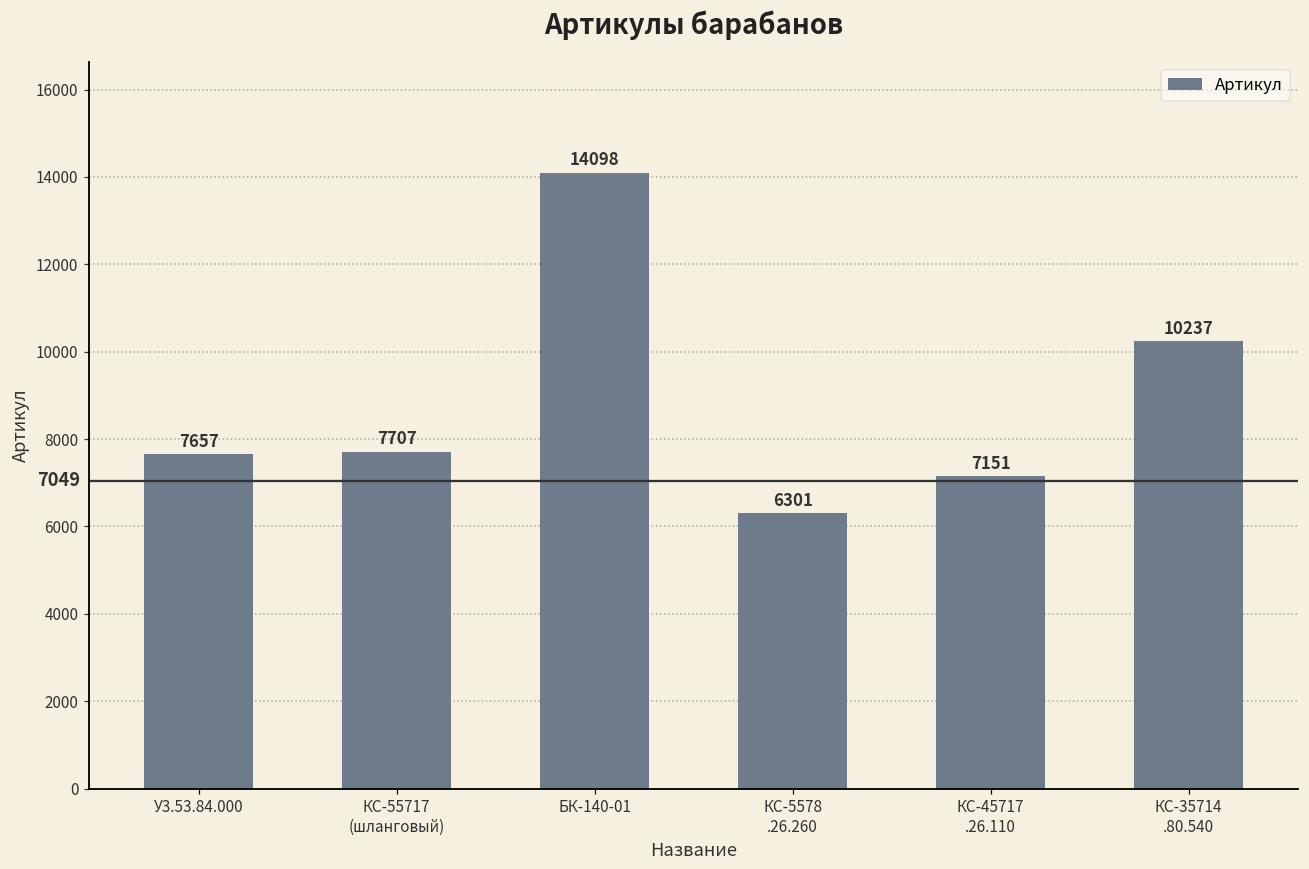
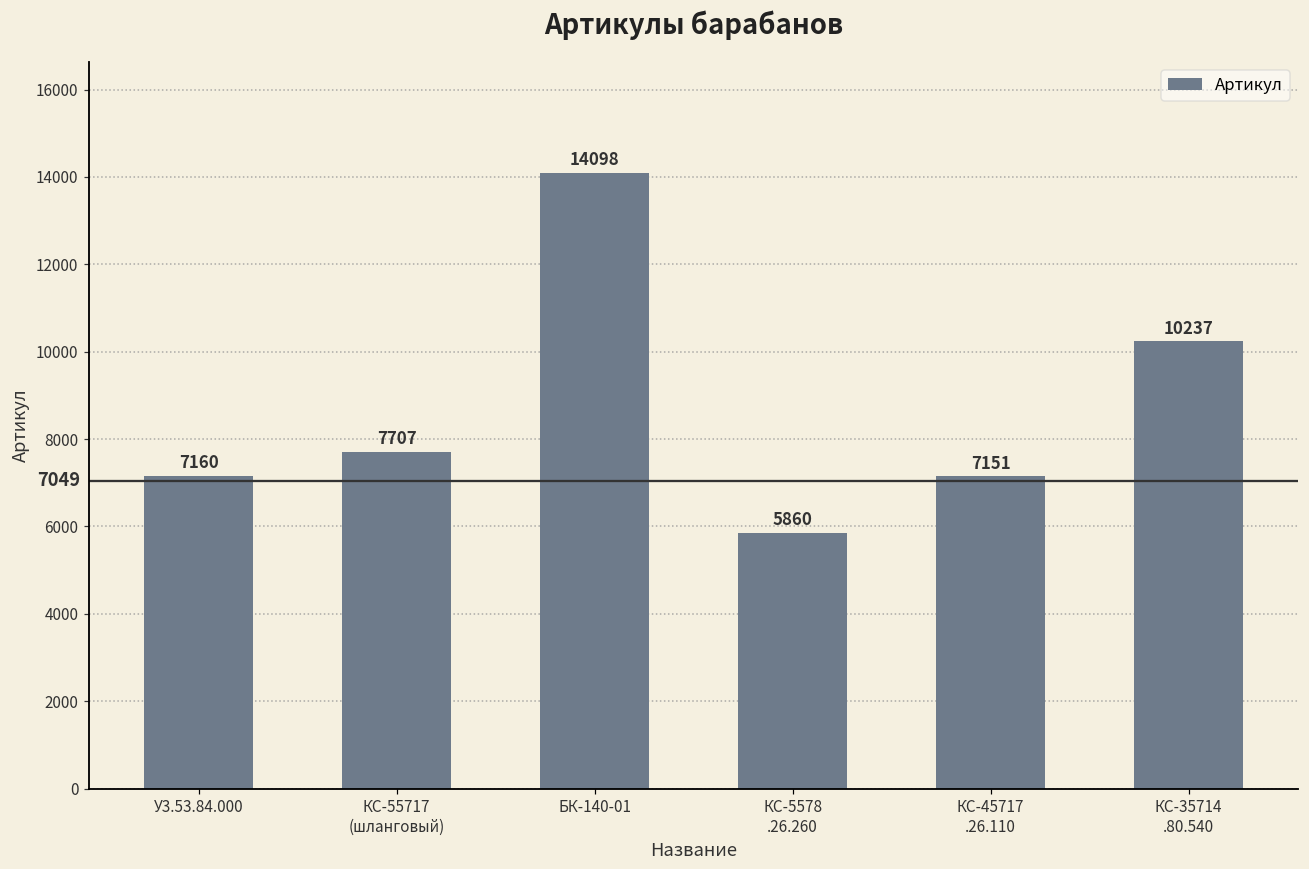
У3.53.84.000: 7657 -> 7160
КС-5578 .26.260: 6301 -> 5860
